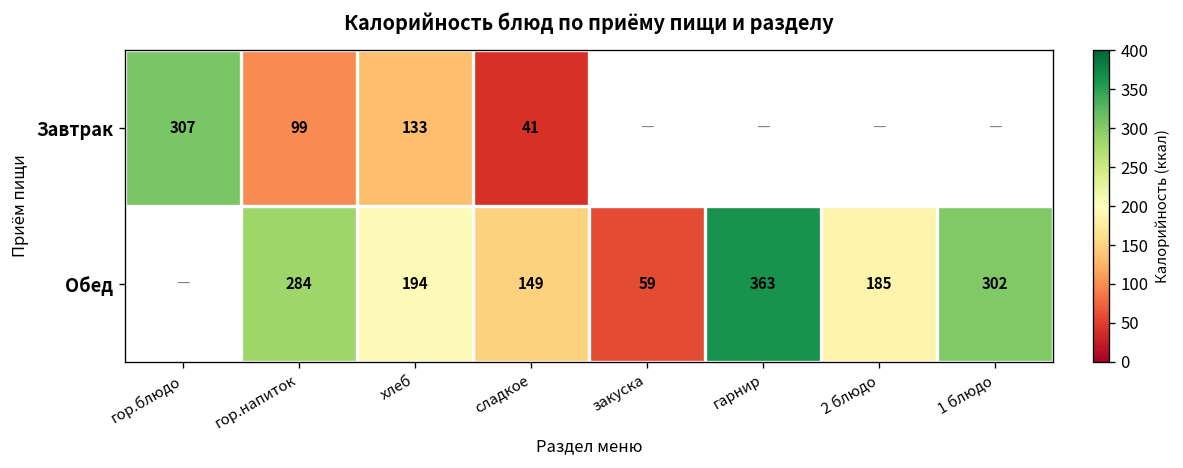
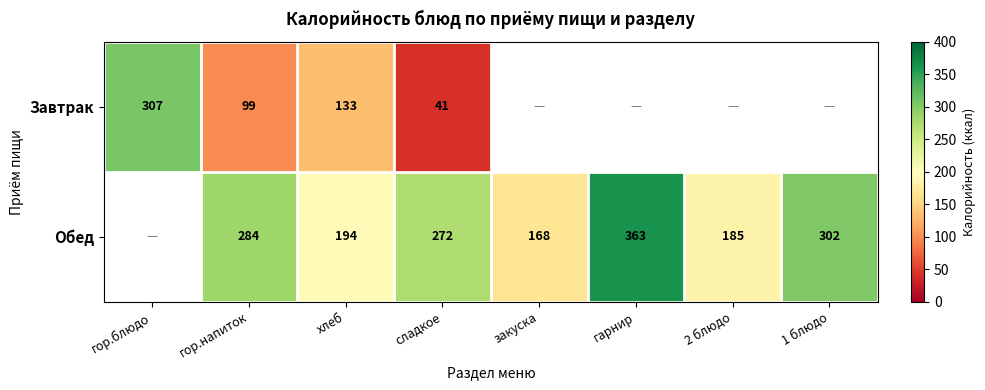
Обед, сладкое: 149 -> 272
Обед, закуска: 59 -> 168
